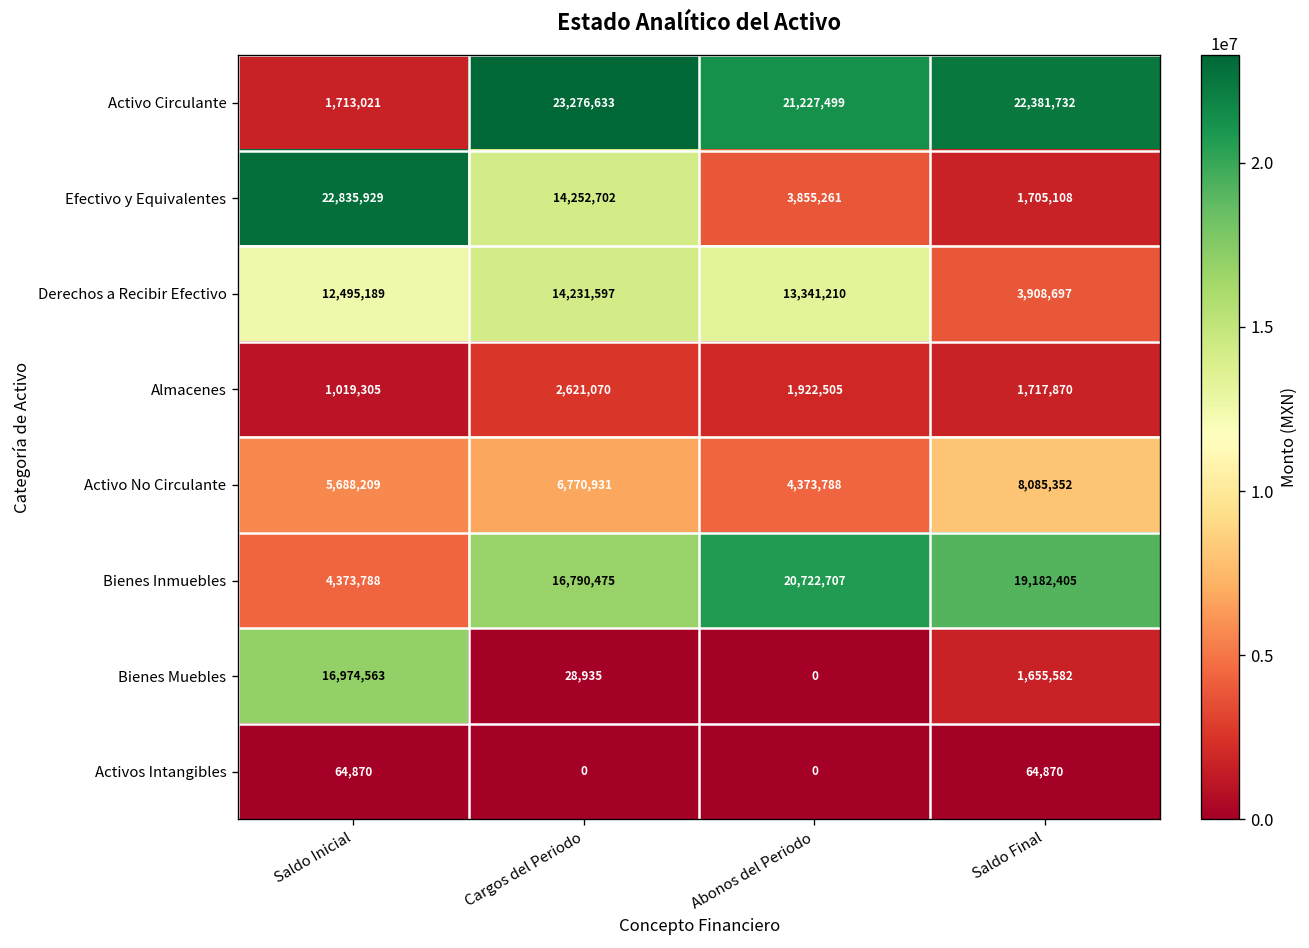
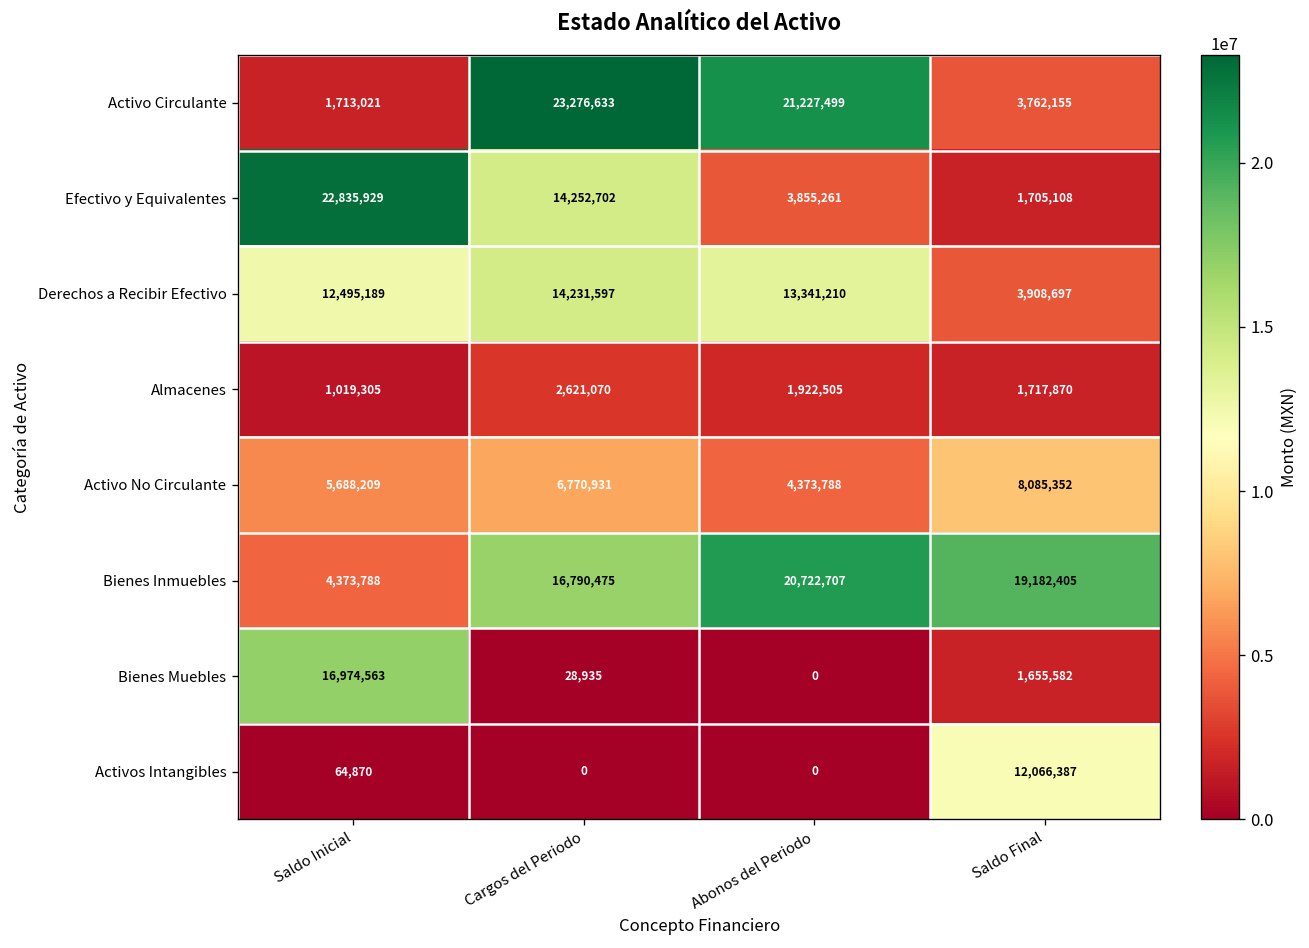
Activo Circulante, Saldo Final: 22,381,732 -> 3,762,155
Activos Intangibles, Saldo Final: 64,870 -> 12,066,387
